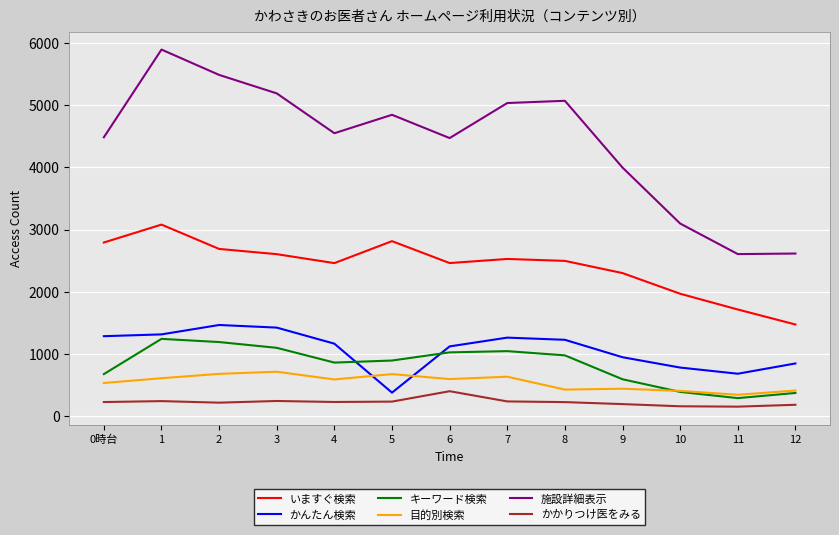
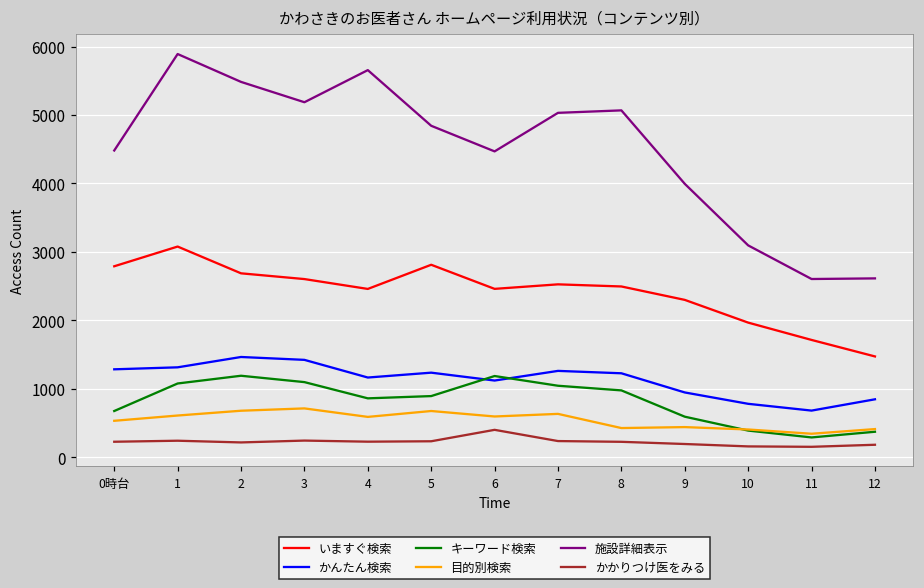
キーワード検索, 1: 1200 -> 1100
施設詳細表示, 4: 4500 -> 5700
かんたん検索, 5: 400 -> 1200
キーワード検索, 6: 1000 -> 1200
